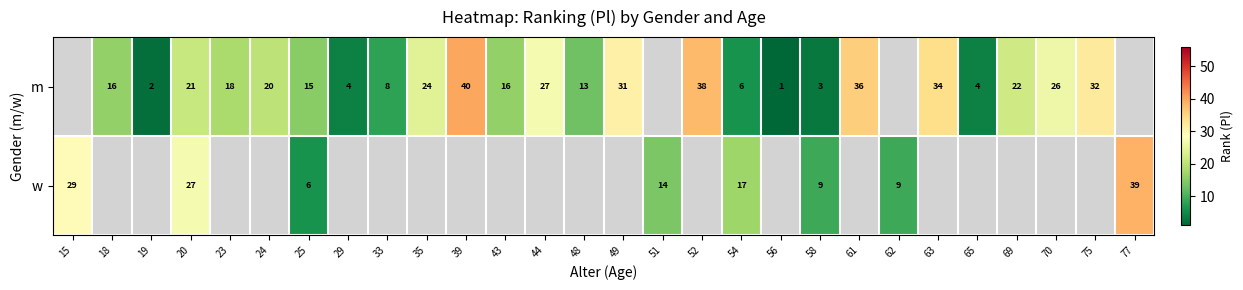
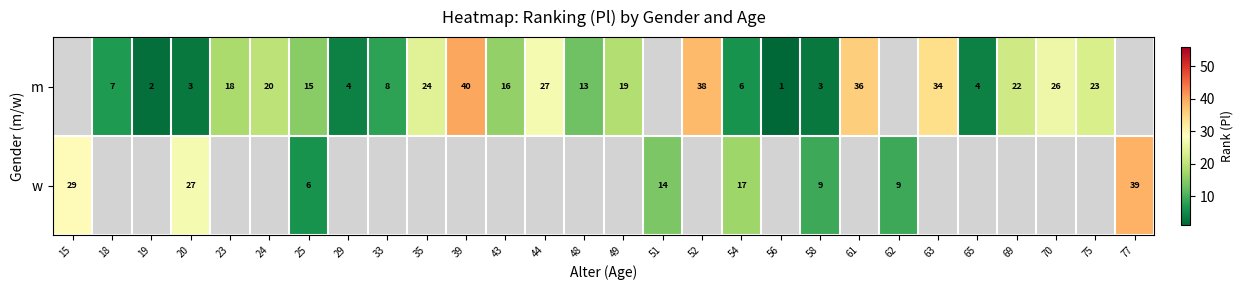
m, 18: 16 -> 7
m, 20: 21 -> 3
m, 49: 31 -> 19
m, 75: 32 -> 23
